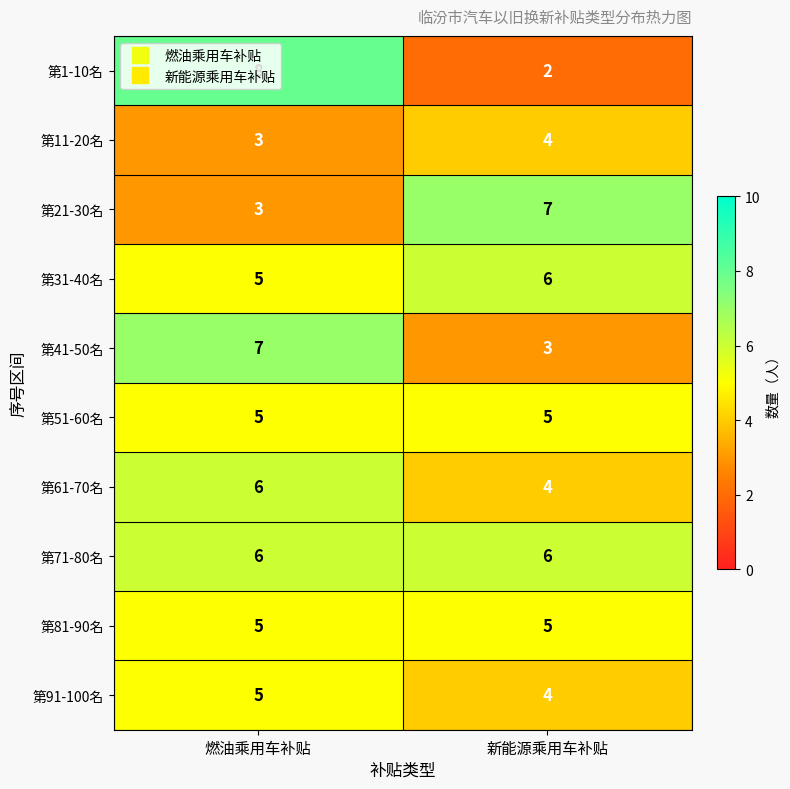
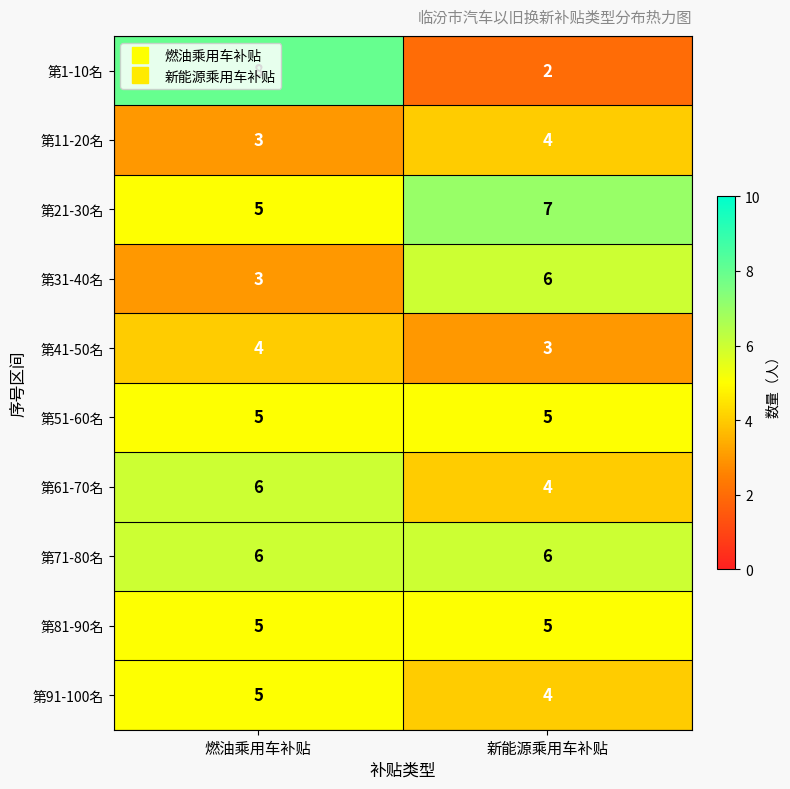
第21-30名, 燃油乘用车补贴: 3 -> 5
第31-40名, 燃油乘用车补贴: 5 -> 3
第41-50名, 燃油乘用车补贴: 7 -> 4
